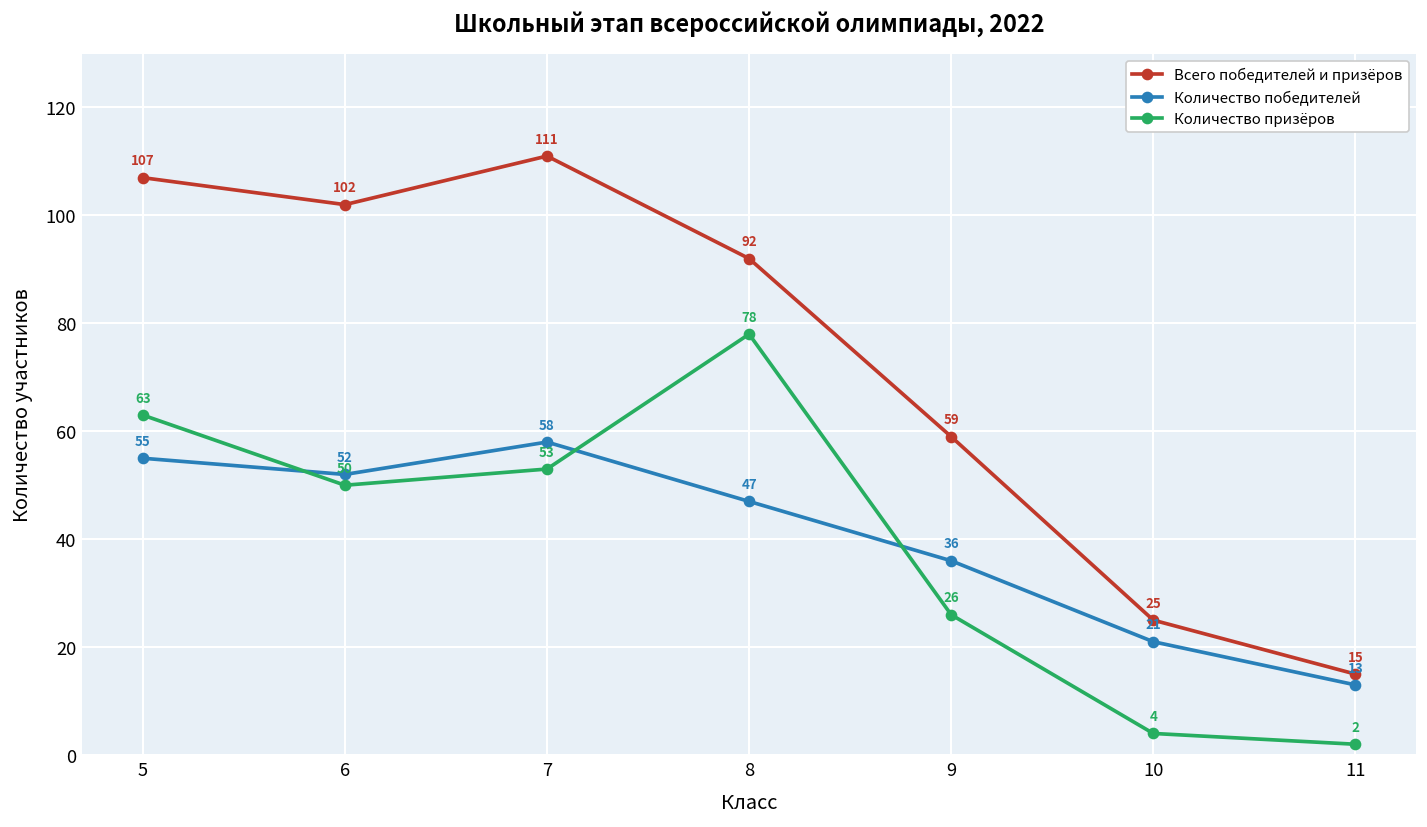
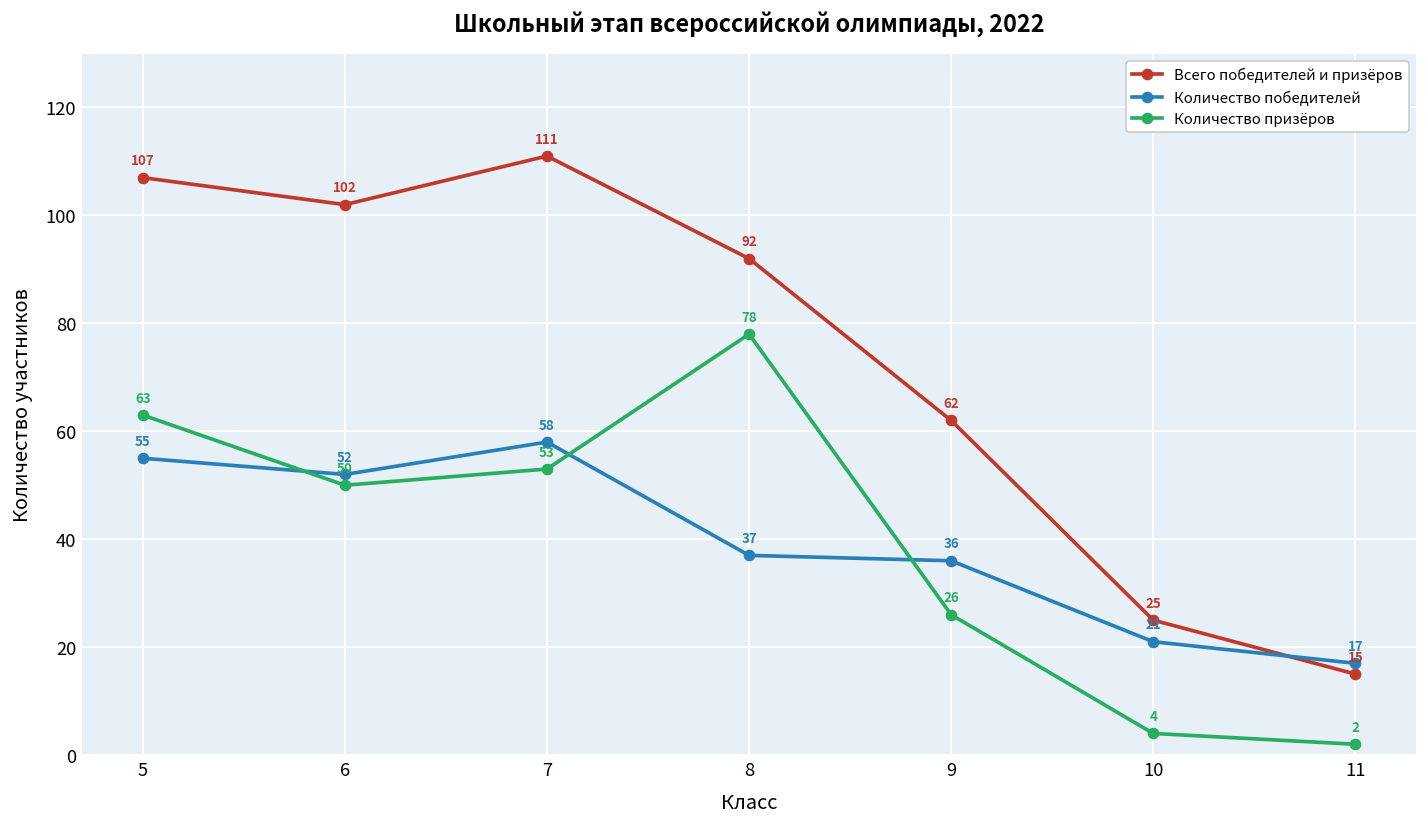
Количество победителей, 8: 47 -> 37
Всего победителей и призёров, 9: 59 -> 62
Количество победителей, 11: 13 -> 17
